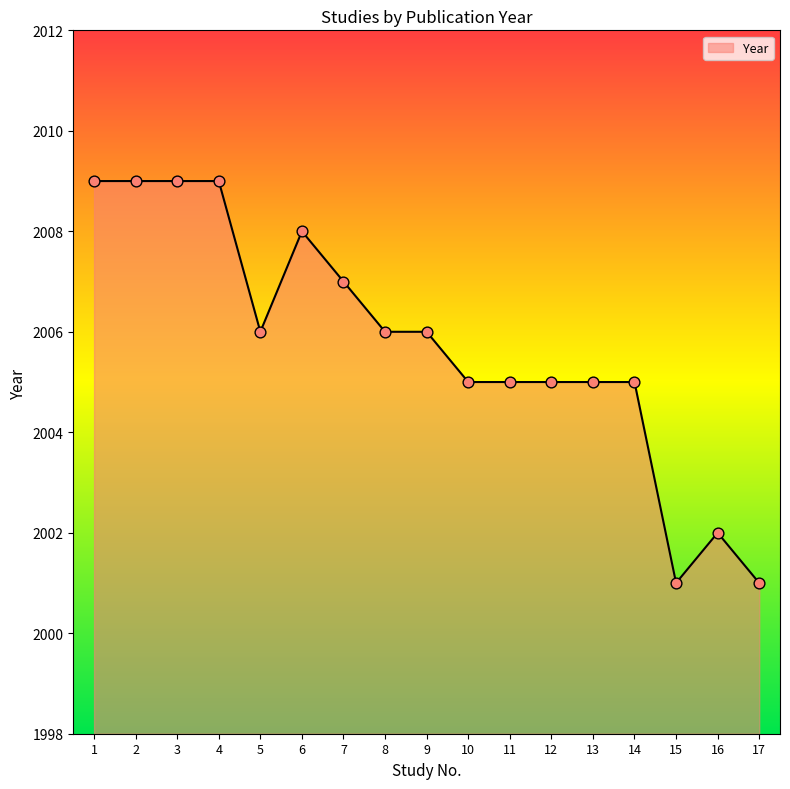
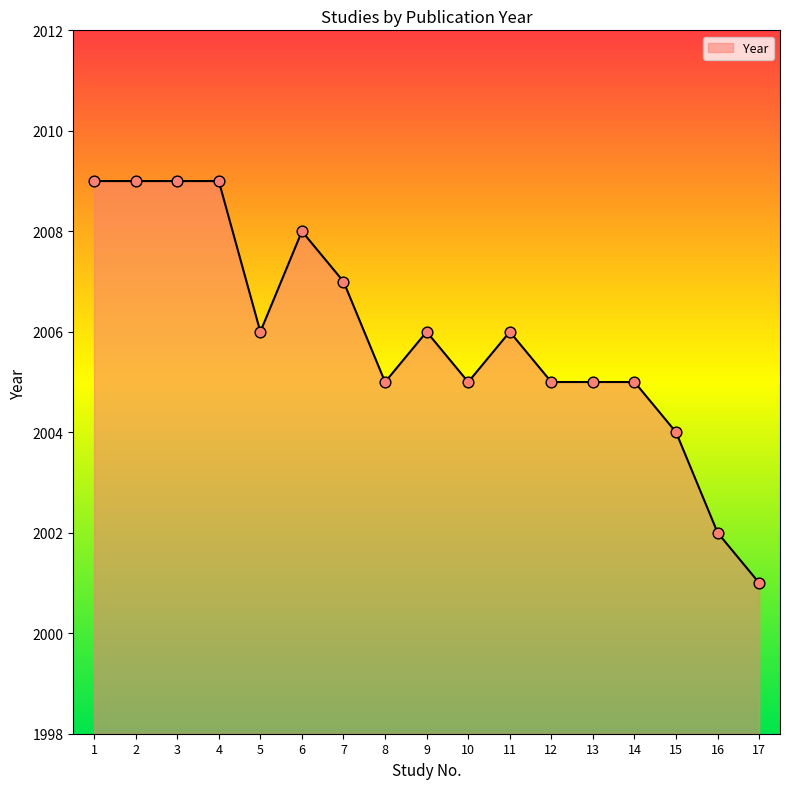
8: 2006 -> 2005
11: 2005 -> 2006
15: 2001 -> 2004
